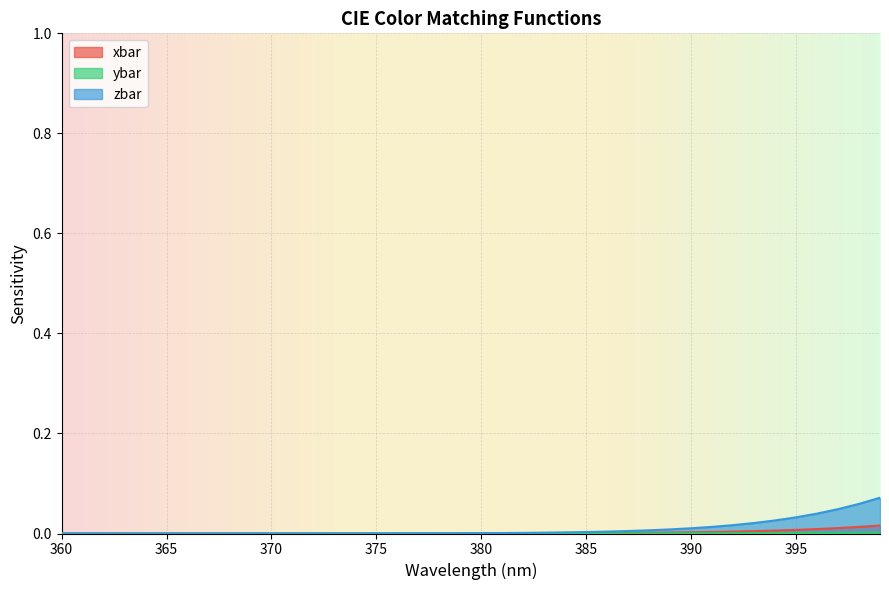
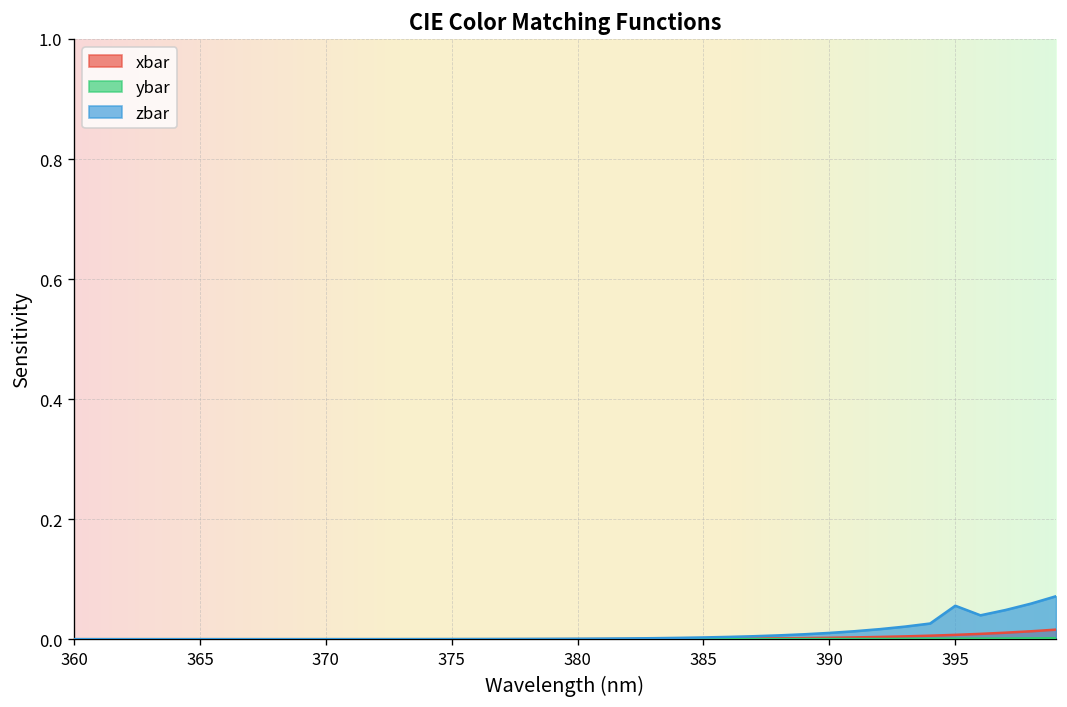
zbar, 395: 0.03 -> 0.06
